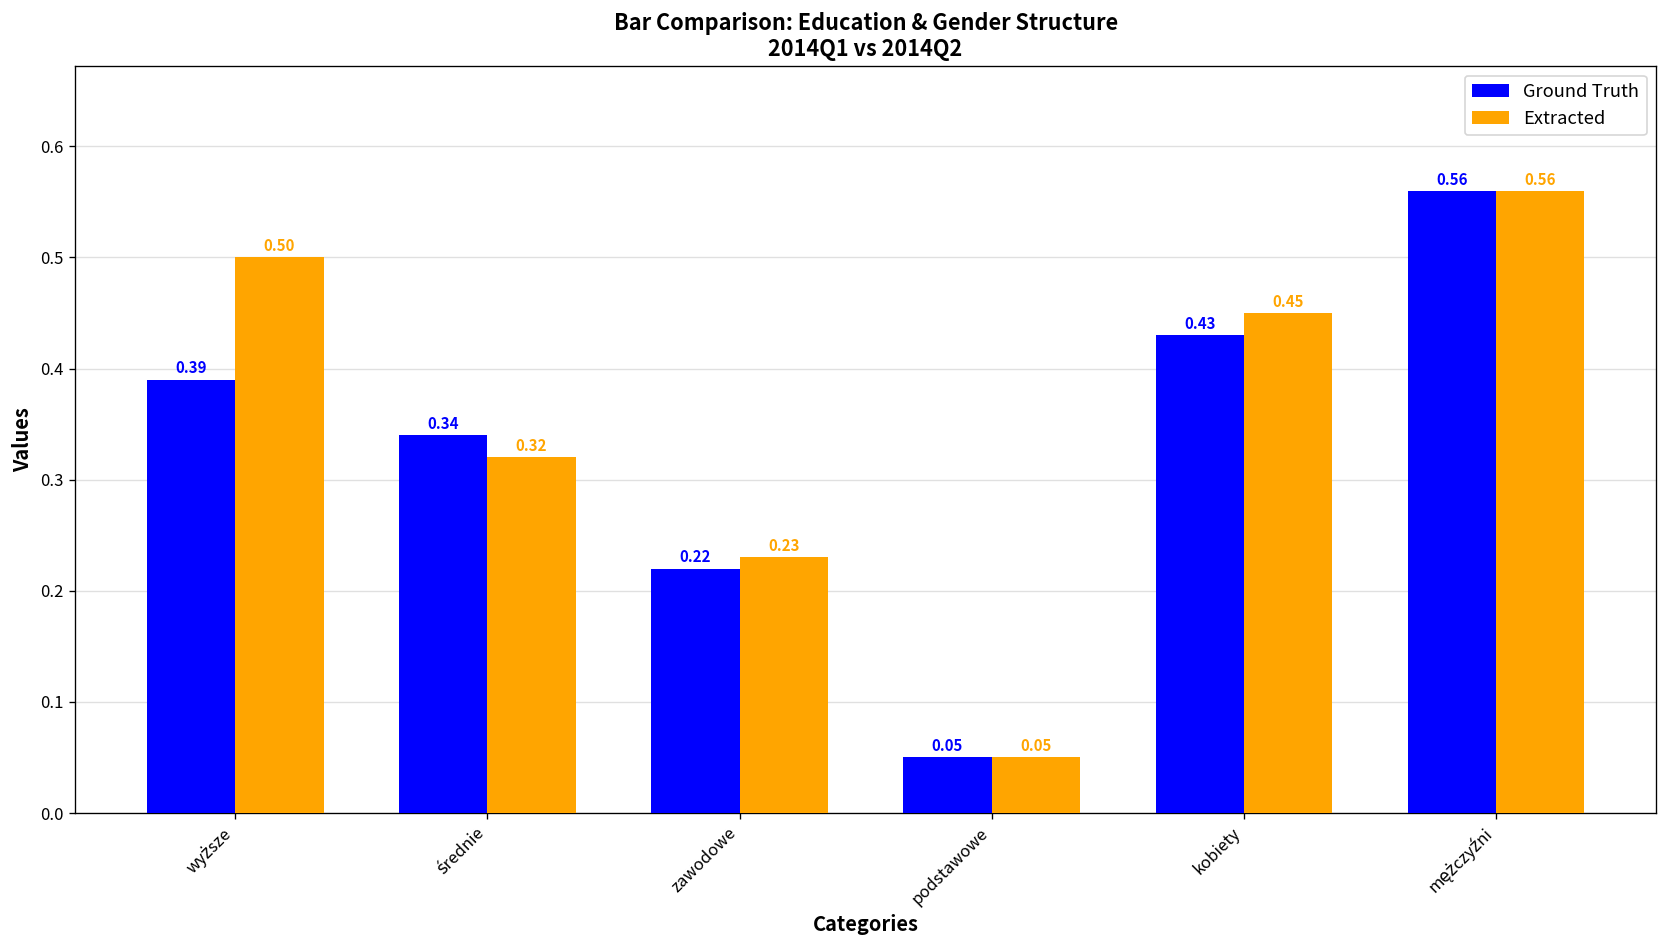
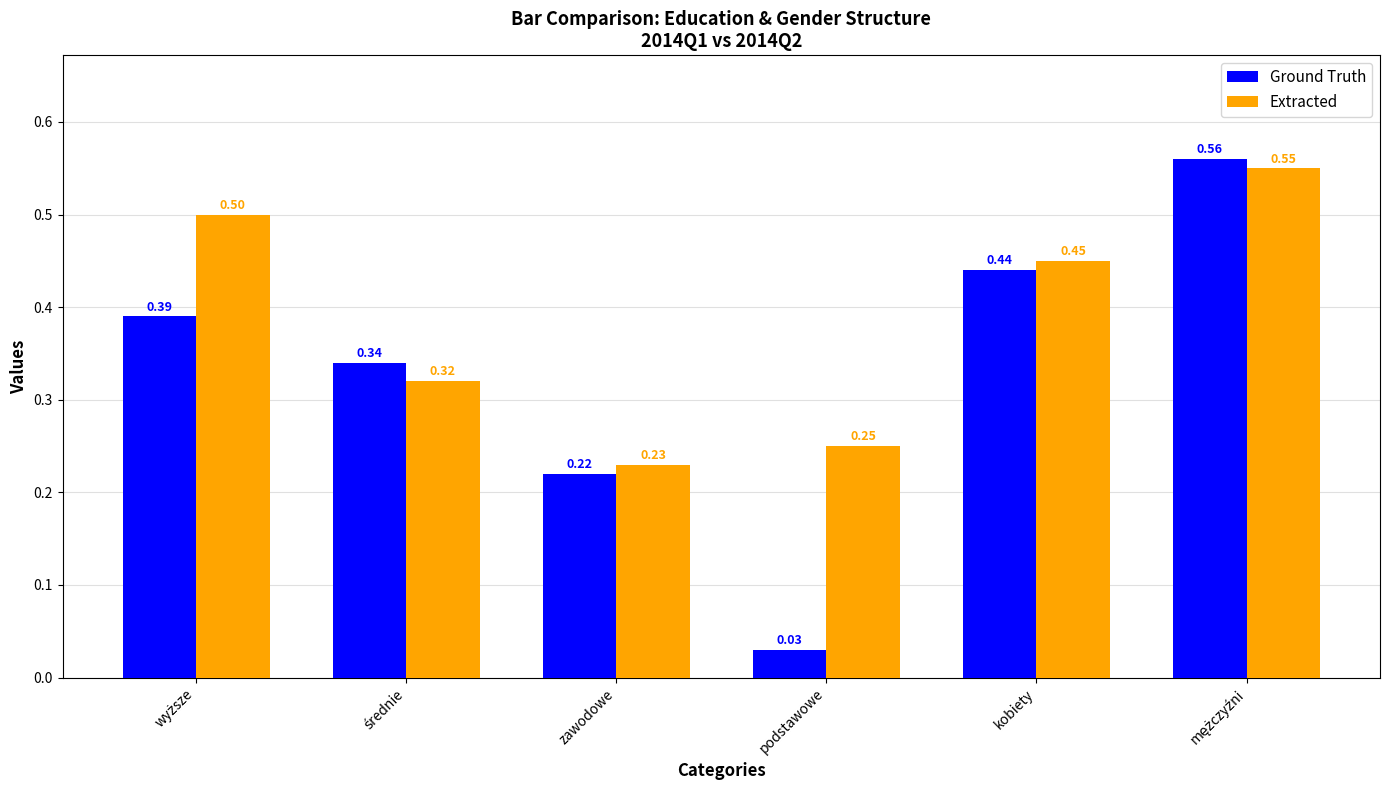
Ground Truth, podstawowe: 0.05 -> 0.03
Extracted, podstawowe: 0.05 -> 0.25
Ground Truth, kobiety: 0.43 -> 0.44
Extracted, mężczyźni: 0.56 -> 0.55
